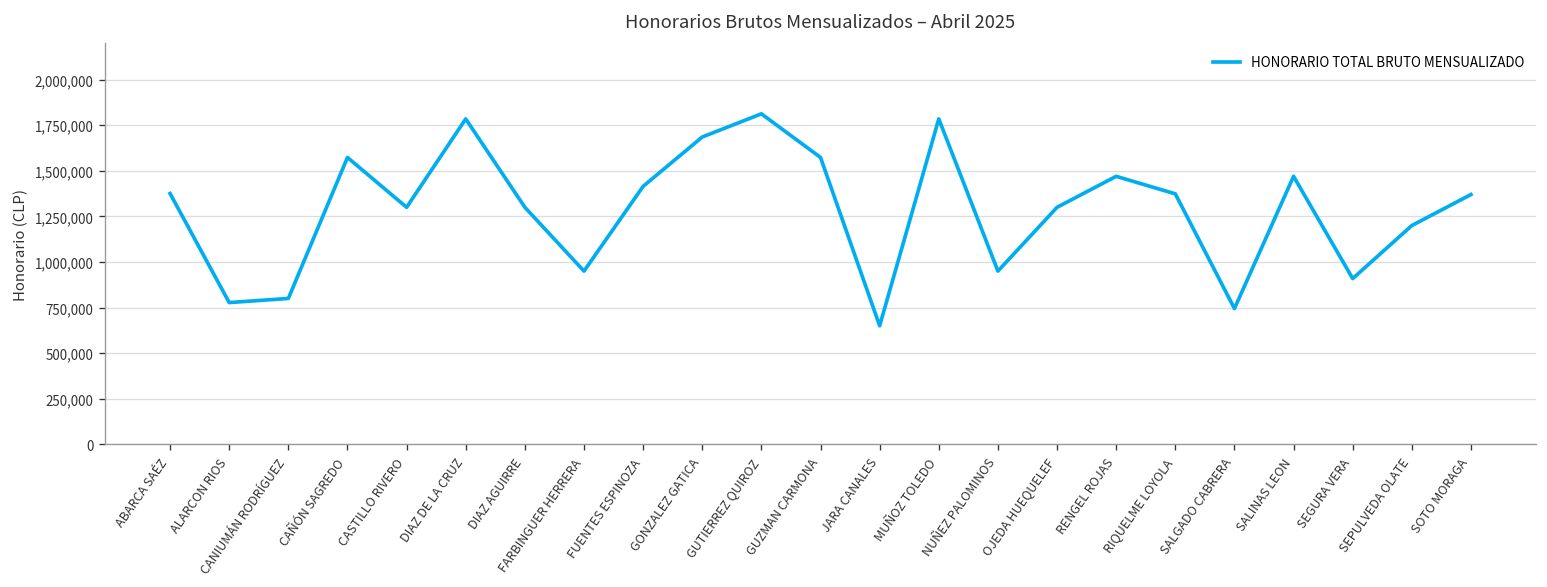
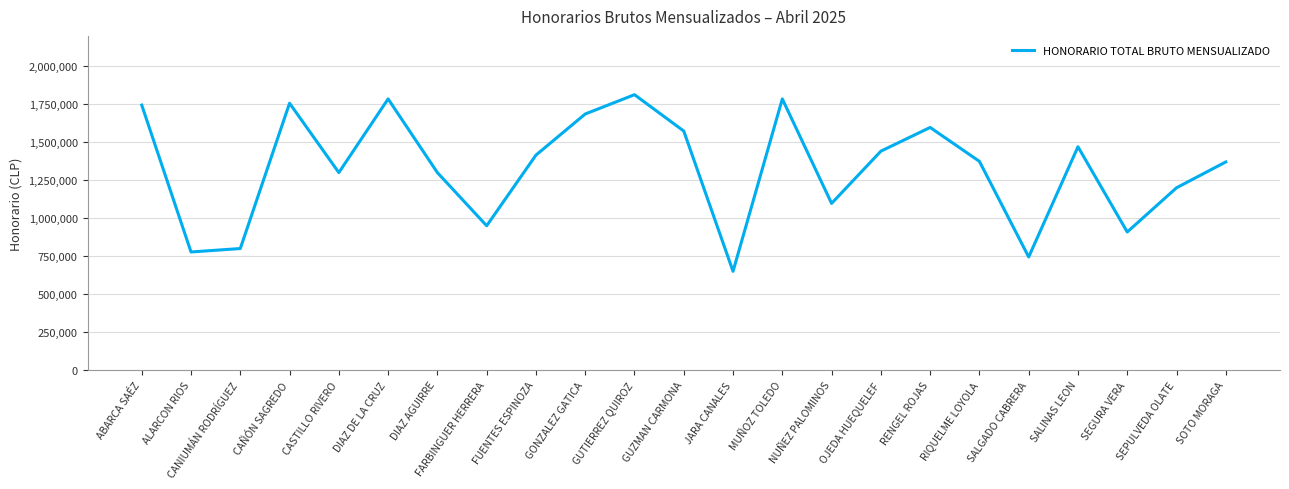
ABARCA SAÉZ: 1,380,000 -> 1,740,000
CAÑÓN SAGREDO: 1,570,000 -> 1,760,000
NUÑEZ PALOMINOS: 950,000 -> 1,100,000
OJEDA HUEQUELEF: 1,300,000 -> 1,440,000
RENGEL ROJAS: 1,470,000 -> 1,600,000
